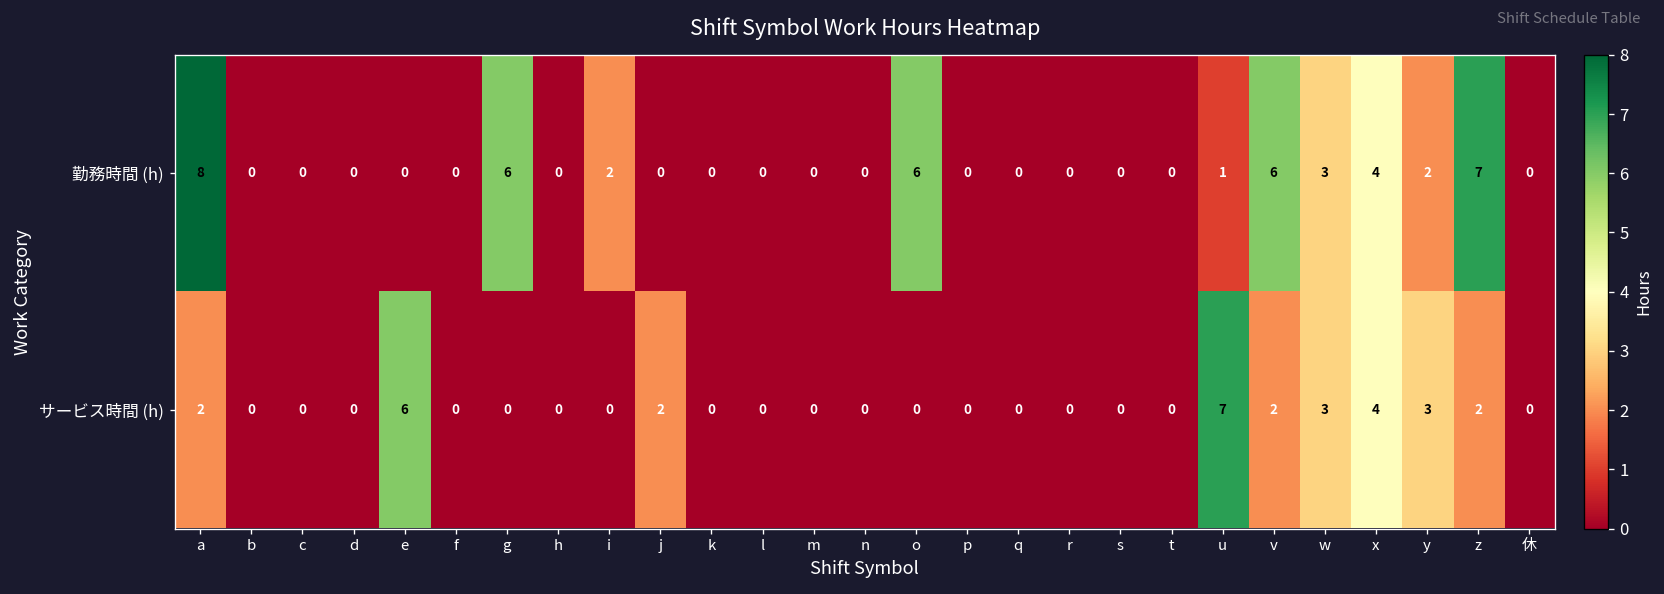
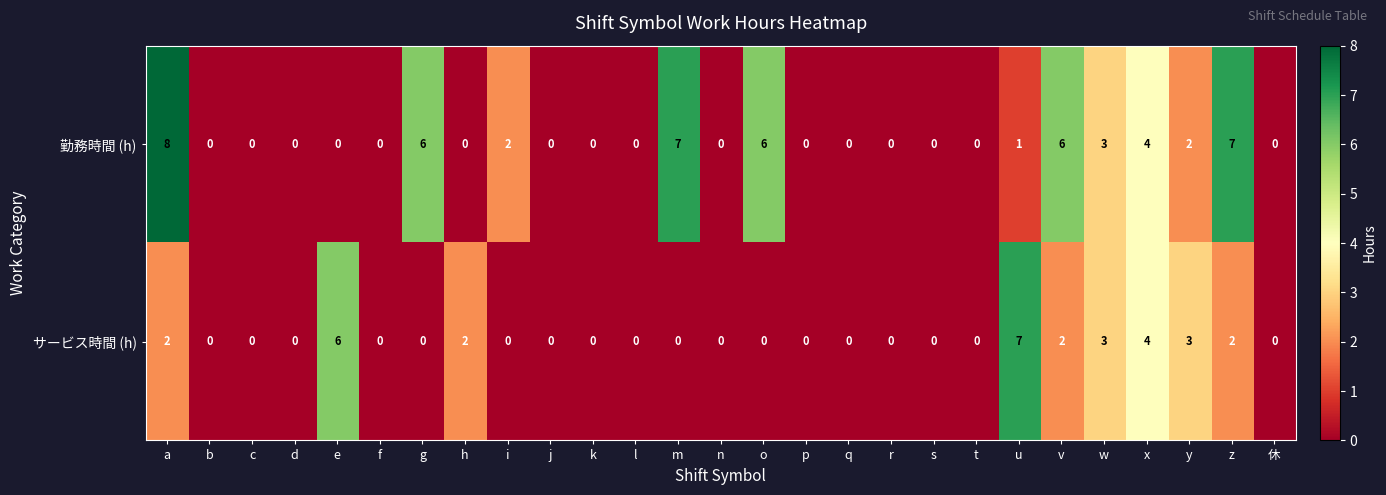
勤務時間 (h), m: 0 -> 7
サービス時間 (h), h: 0 -> 2
サービス時間 (h), j: 2 -> 0
